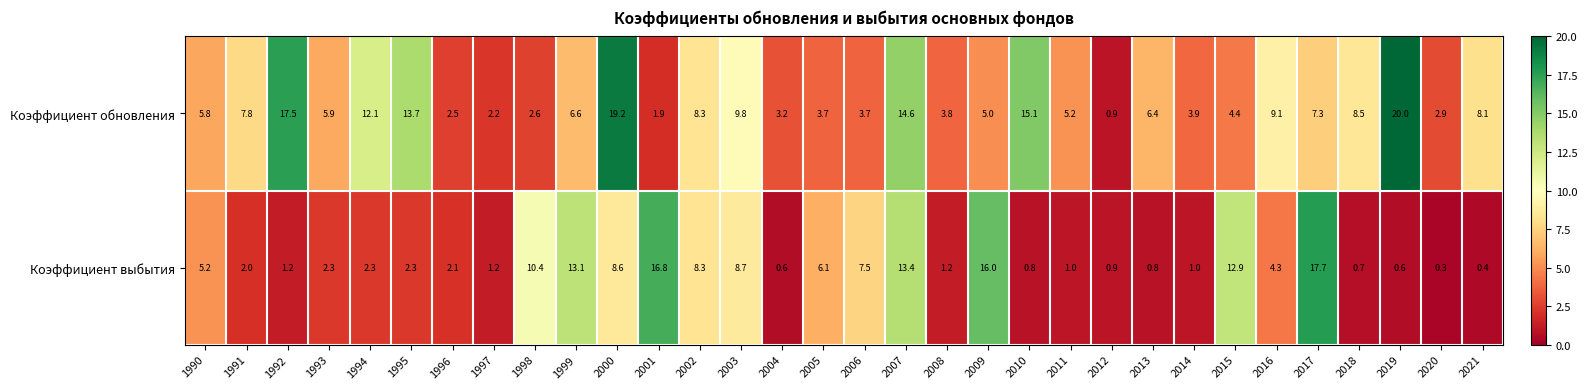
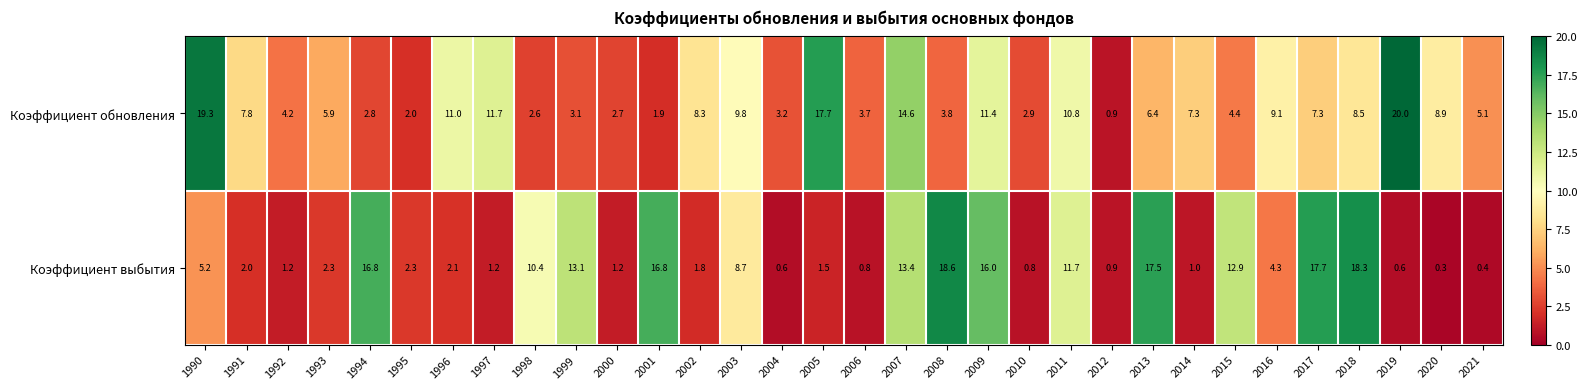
Коэффициент обновления, 1990: 5.8 -> 19.3
Коэффициент обновления, 1992: 17.5 -> 4.2
Коэффициент обновления, 1994: 12.1 -> 2.8
Коэффициент обновления, 1995: 13.7 -> 2.0
Коэффициент обновления, 1996: 2.5 -> 11.0
Коэффициент обновления, 1997: 2.2 -> 11.7
Коэффициент обновления, 1999: 6.6 -> 3.1
Коэффициент обновления, 2000: 19.2 -> 2.7
Коэффициент обновления, 2005: 3.7 -> 17.7
Коэффициент обновления, 2009: 5.0 -> 11.4
Коэффициент обновления, 2010: 15.1 -> 2.9
Коэффициент обновления, 2011: 5.2 -> 10.8
Коэффициент обновления, 2014: 3.9 -> 7.3
Коэффициент обновления, 2020: 2.9 -> 8.9
Коэффициент обновления, 2021: 8.1 -> 5.1
Коэффициент выбытия, 1994: 2.3 -> 16.8
Коэффициент выбытия, 2000: 8.6 -> 1.2
Коэффициент выбытия, 2002: 8.3 -> 1.8
Коэффициент выбытия, 2005: 6.1 -> 1.5
Коэффициент выбытия, 2006: 7.5 -> 0.8
Коэффициент выбытия, 2008: 1.2 -> 18.6
Коэффициент выбытия, 2011: 1.0 -> 11.7
Коэффициент выбытия, 2013: 0.8 -> 17.5
Коэффициент выбытия, 2018: 0.7 -> 18.3
